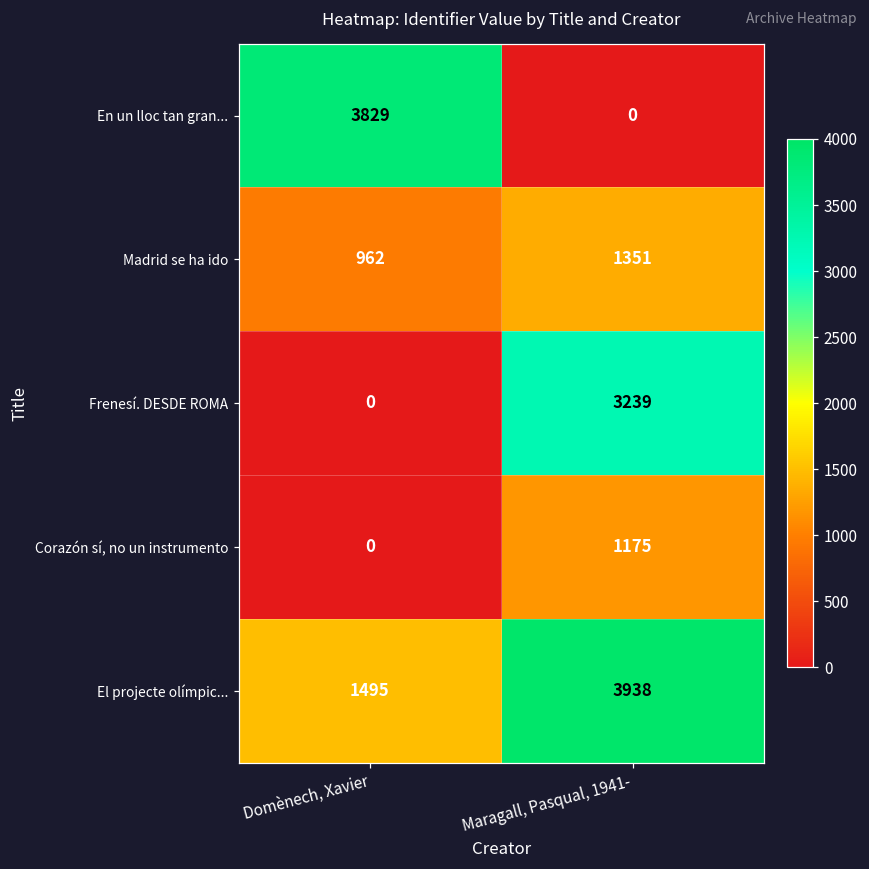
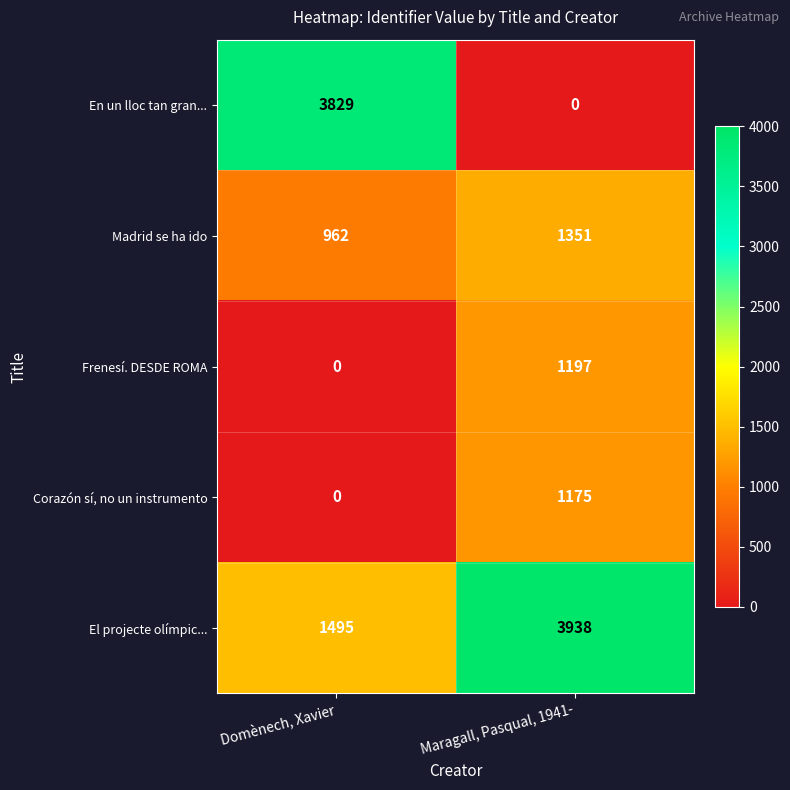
Frenesí. DESDE ROMA, Maragall, Pasqual, 1941-: 3239 -> 1197
